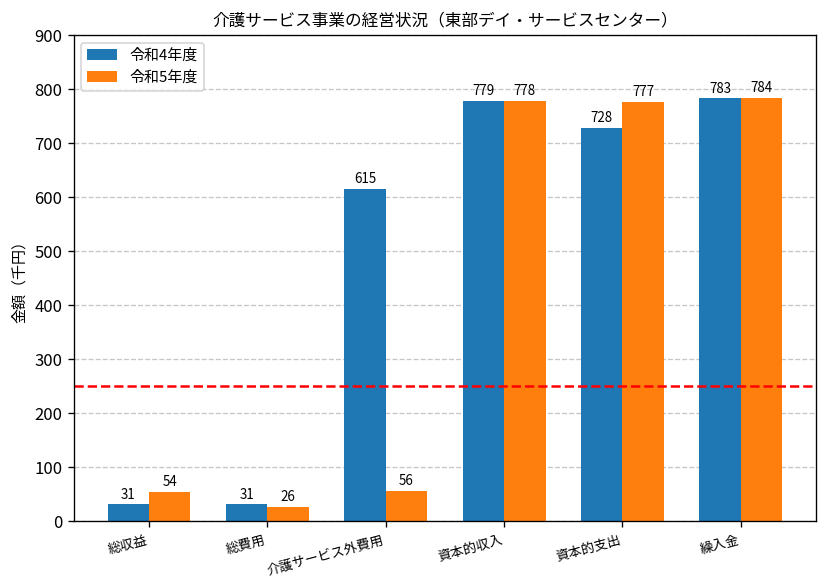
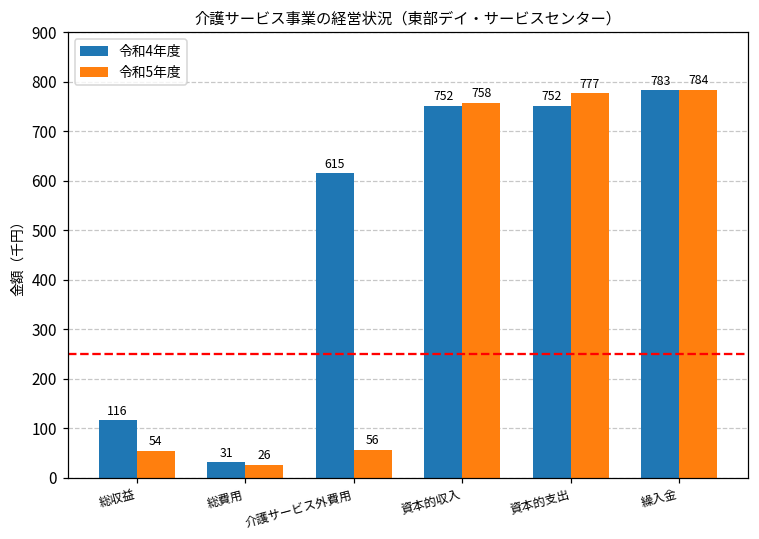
令和4年度, 総収益: 31 -> 116
令和4年度, 資本的収入: 779 -> 752
令和5年度, 資本的収入: 778 -> 758
令和4年度, 資本的支出: 728 -> 752
